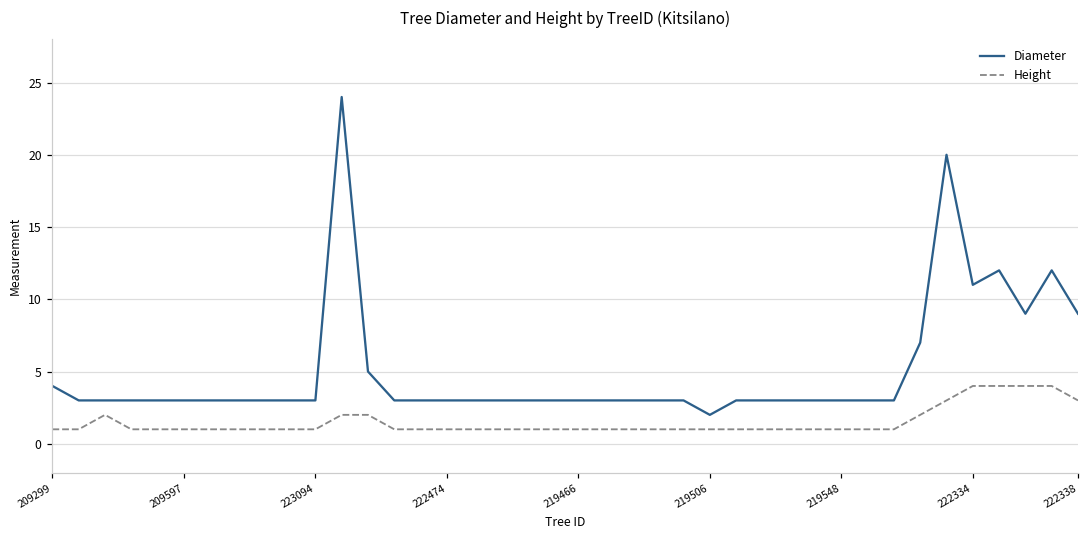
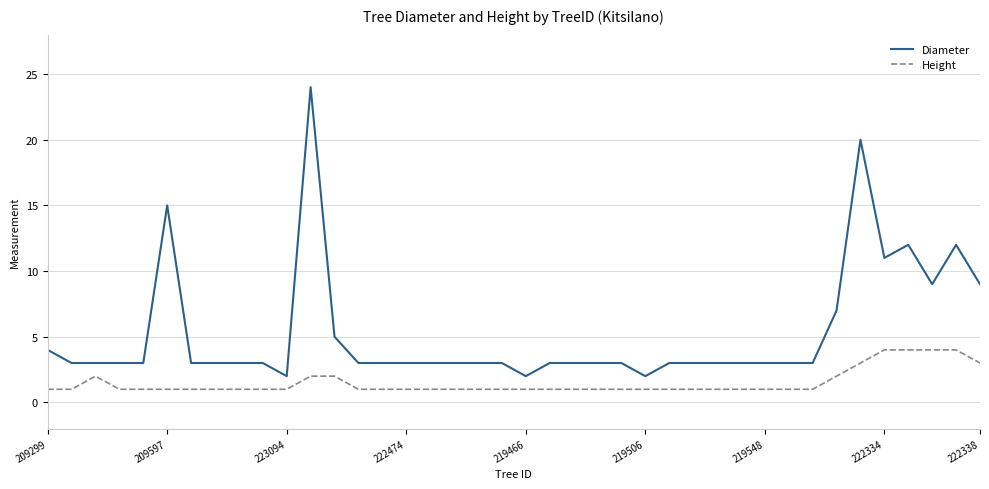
Diameter, 209597: 3 -> 15
Diameter, 223094: 3 -> 2
Diameter, 219466: 3 -> 2
